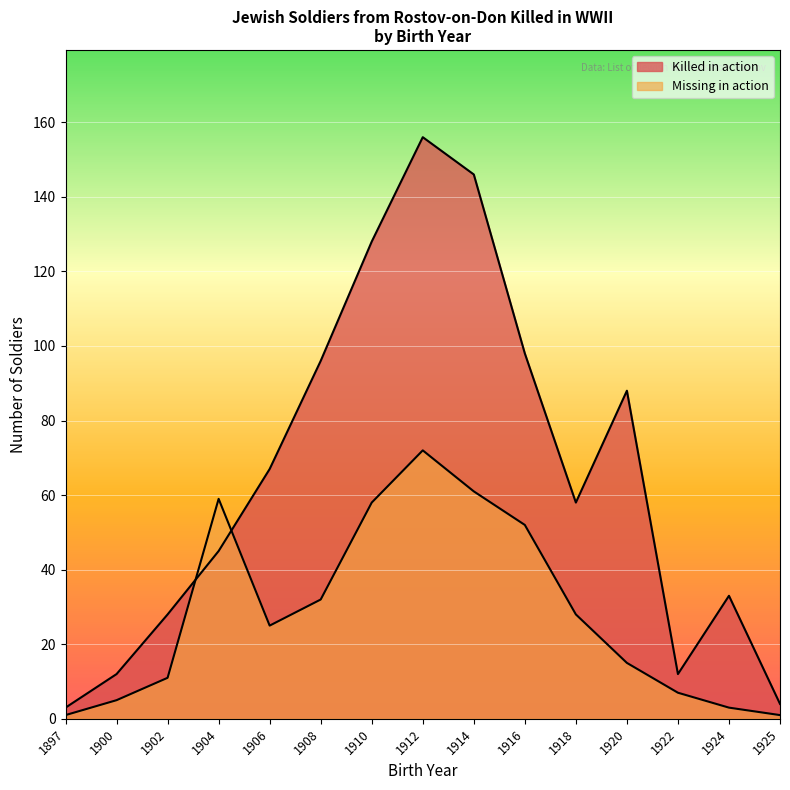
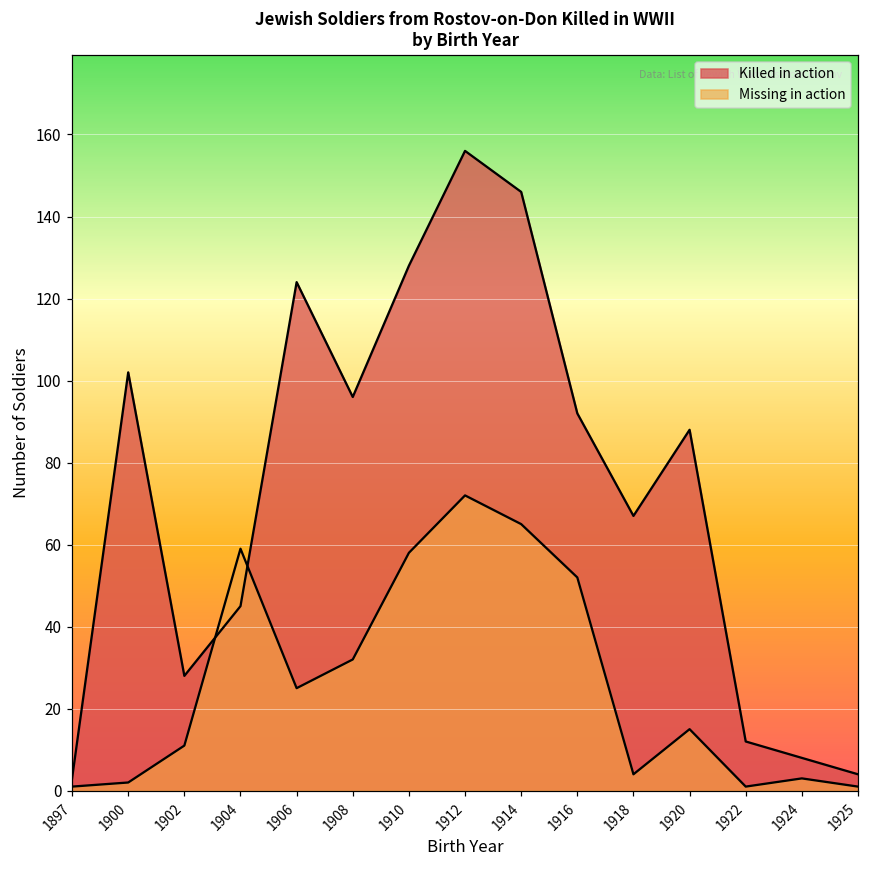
Killed in action, 1900: 12 -> 102
Missing in action, 1900: 5 -> 2
Killed in action, 1906: 67 -> 124
Missing in action, 1914: 61 -> 65
Killed in action, 1916: 98 -> 92
Killed in action, 1918: 58 -> 67
Missing in action, 1918: 28 -> 4
Missing in action, 1922: 7 -> 1
Killed in action, 1924: 33 -> 8
